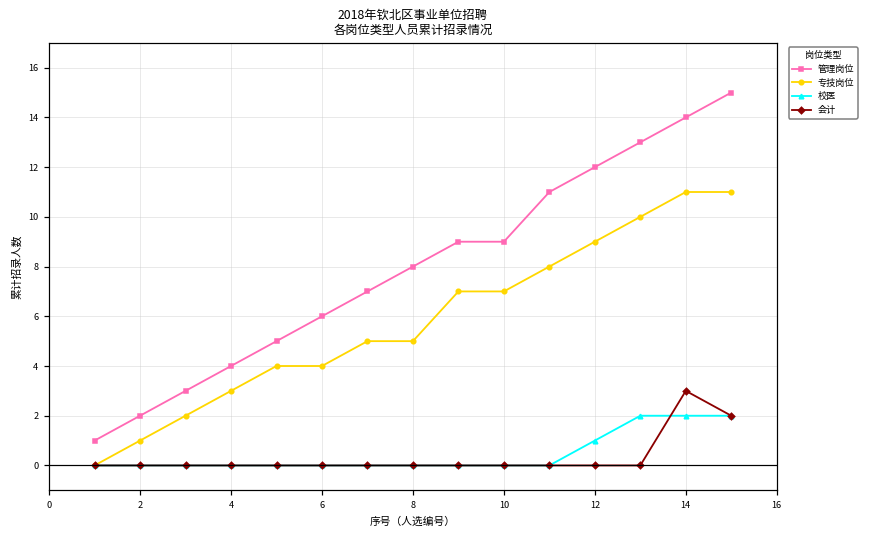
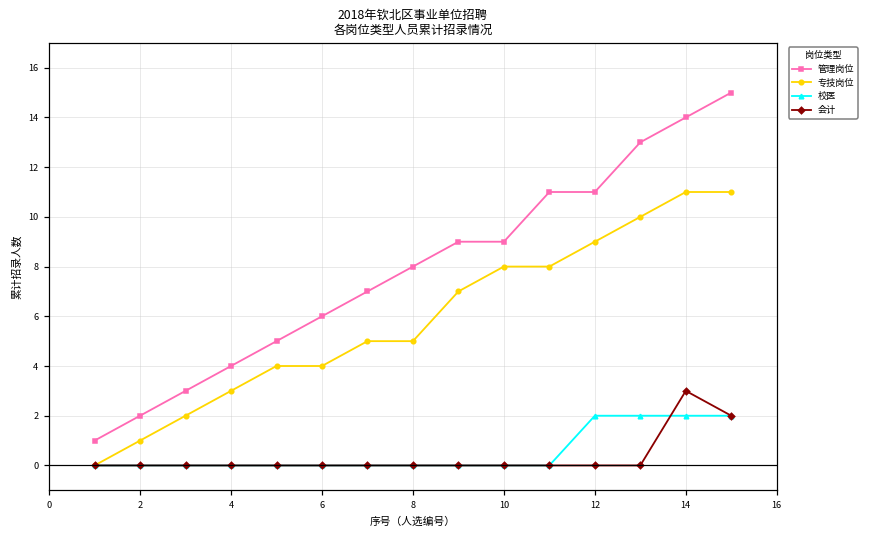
专技岗位, 10: 7 -> 8
管理岗位, 12: 12 -> 11
校医, 12: 1 -> 2
